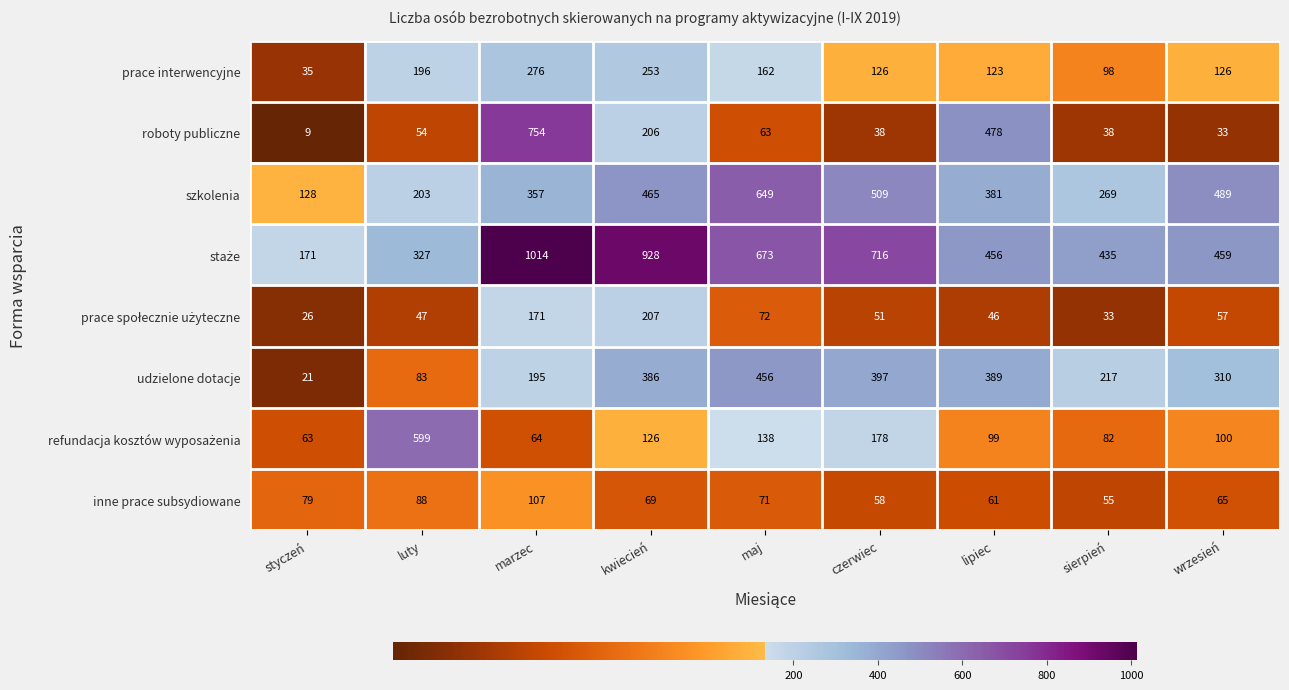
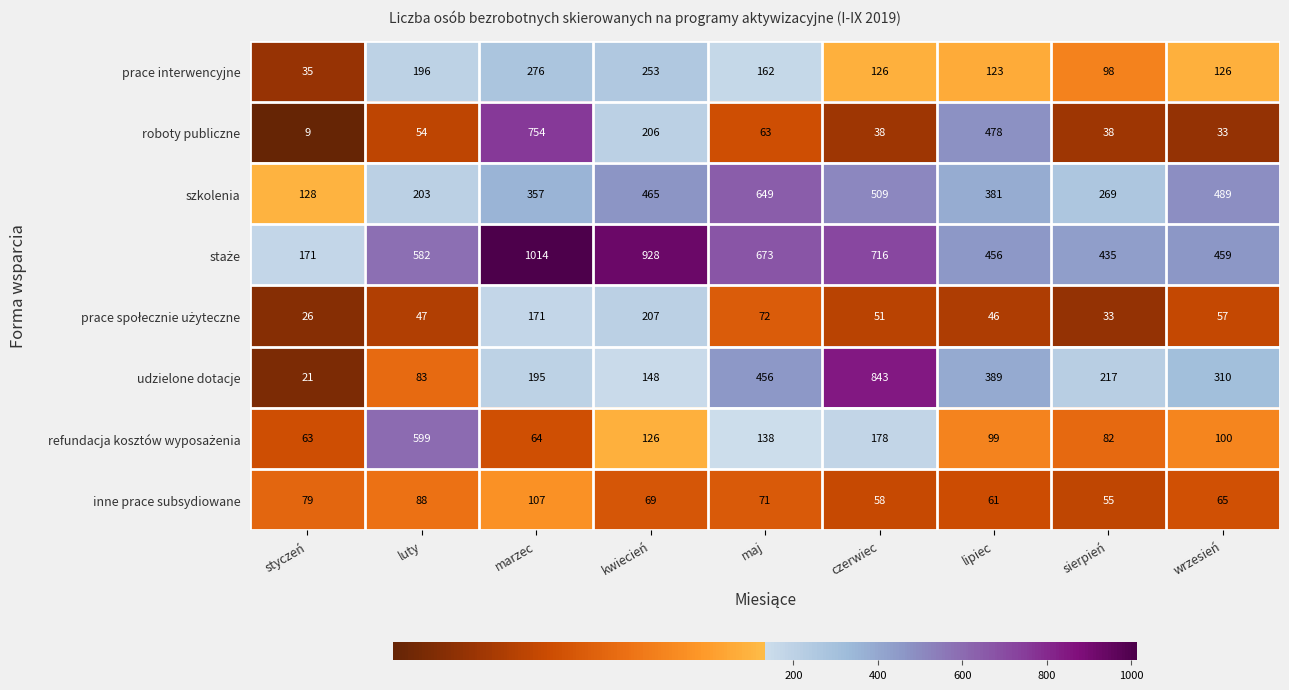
staże, luty: 327 -> 582
udzielone dotacje, kwiecień: 386 -> 148
udzielone dotacje, czerwiec: 397 -> 843
